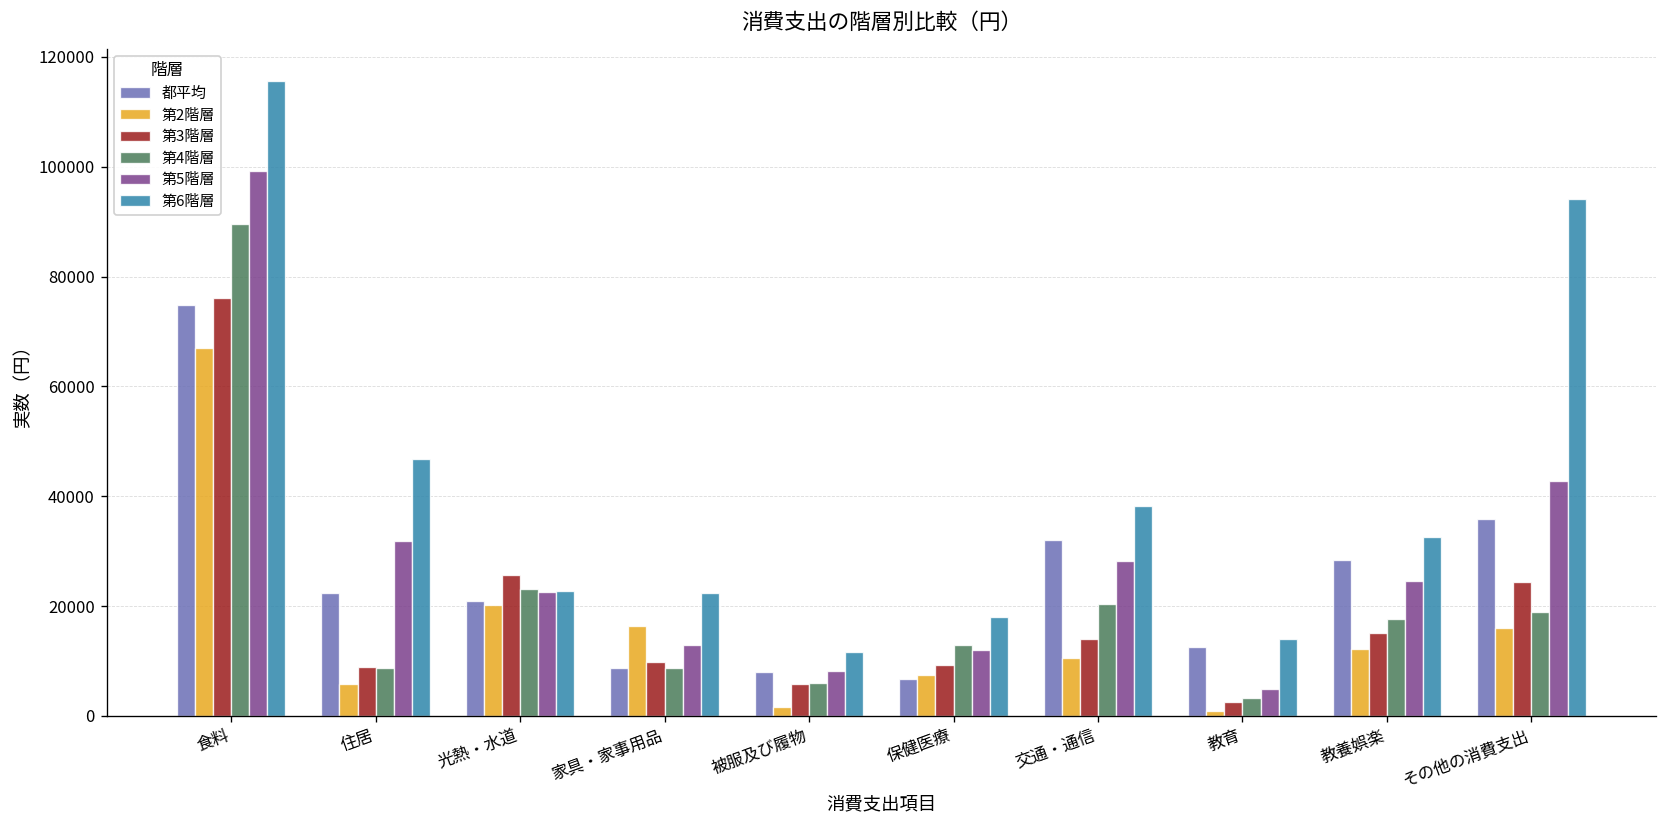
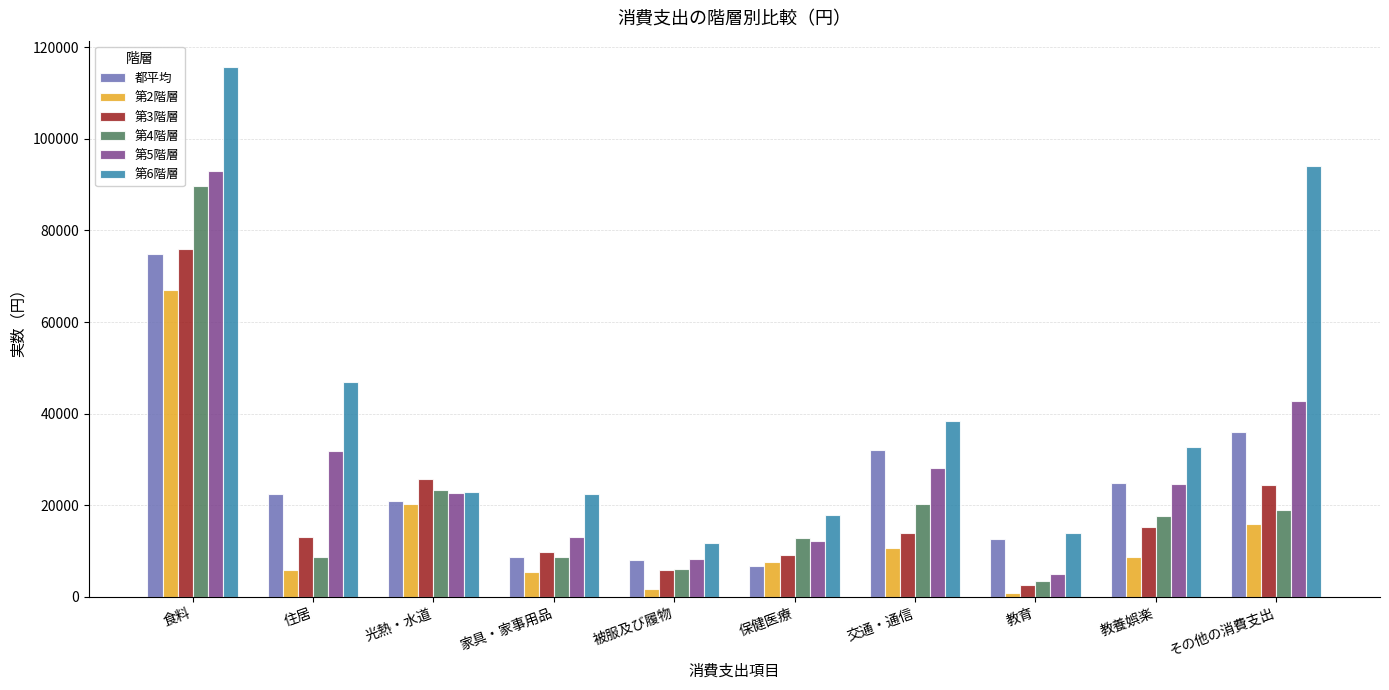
第5階層, 食料: 99000 -> 93000
第3階層, 住居: 9000 -> 13000
第2階層, 家具・家事用品: 16000 -> 5000
都平均, 教養娯楽: 28000 -> 25000
第2階層, 教養娯楽: 12000 -> 9000
